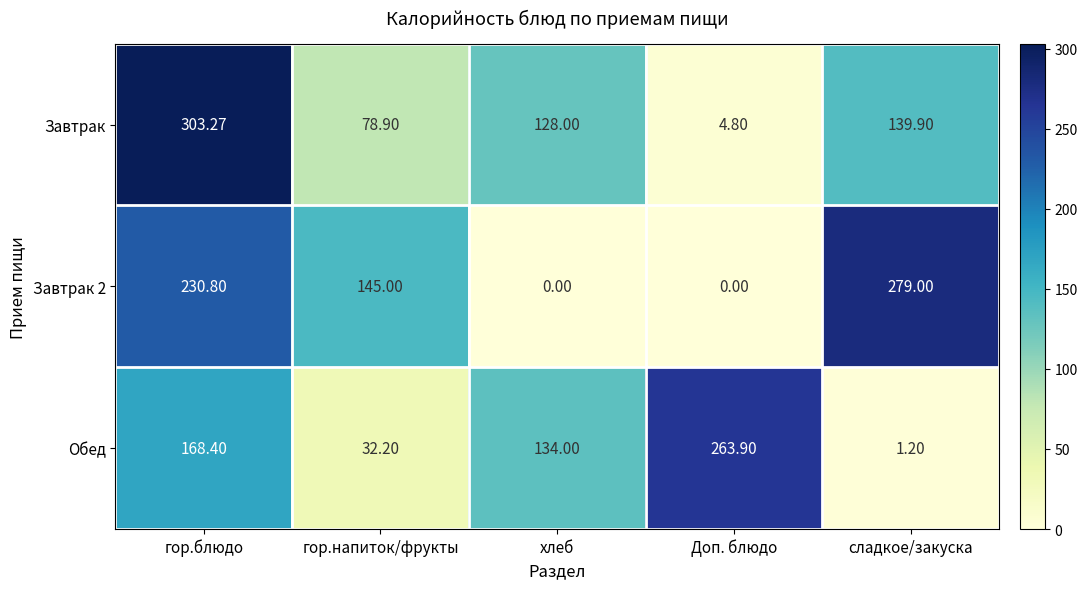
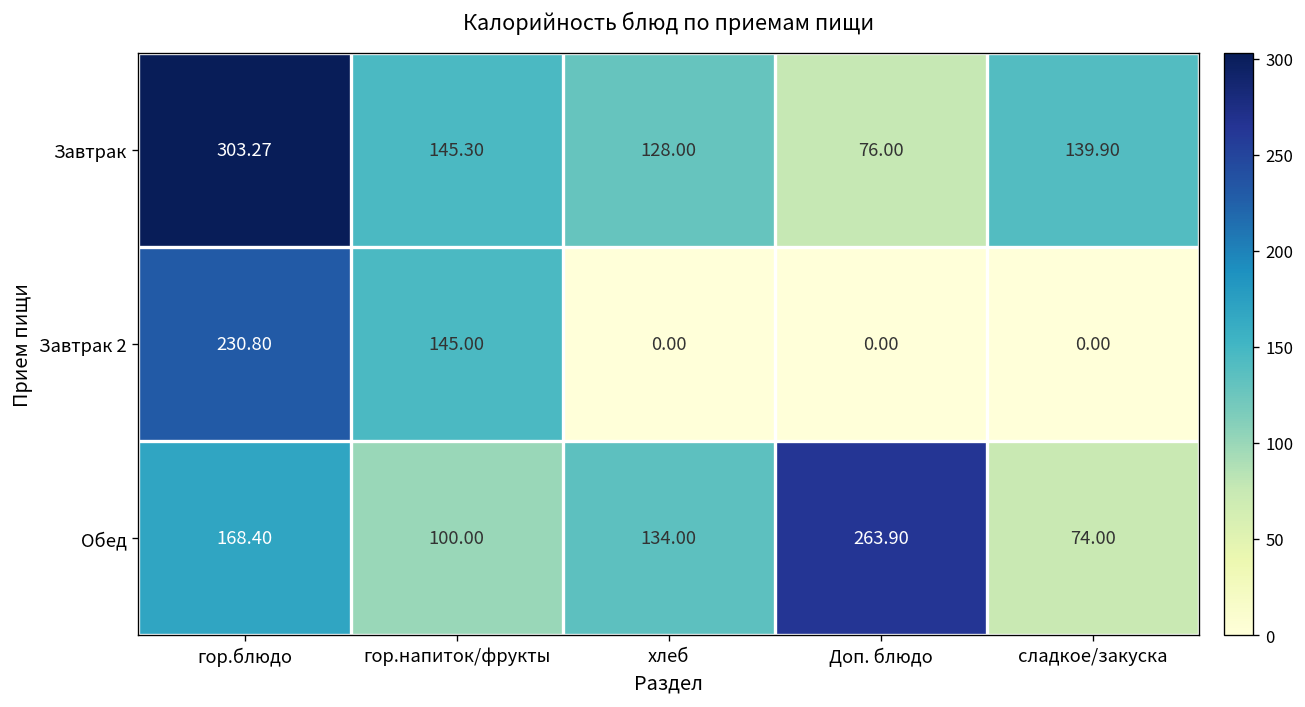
Завтрак, гор.напиток/фрукты: 78.90 -> 145.30
Завтрак, Доп. блюдо: 4.80 -> 76.00
Завтрак 2, сладкое/закуска: 279.00 -> 0.00
Обед, гор.напиток/фрукты: 32.20 -> 100.00
Обед, сладкое/закуска: 1.20 -> 74.00
